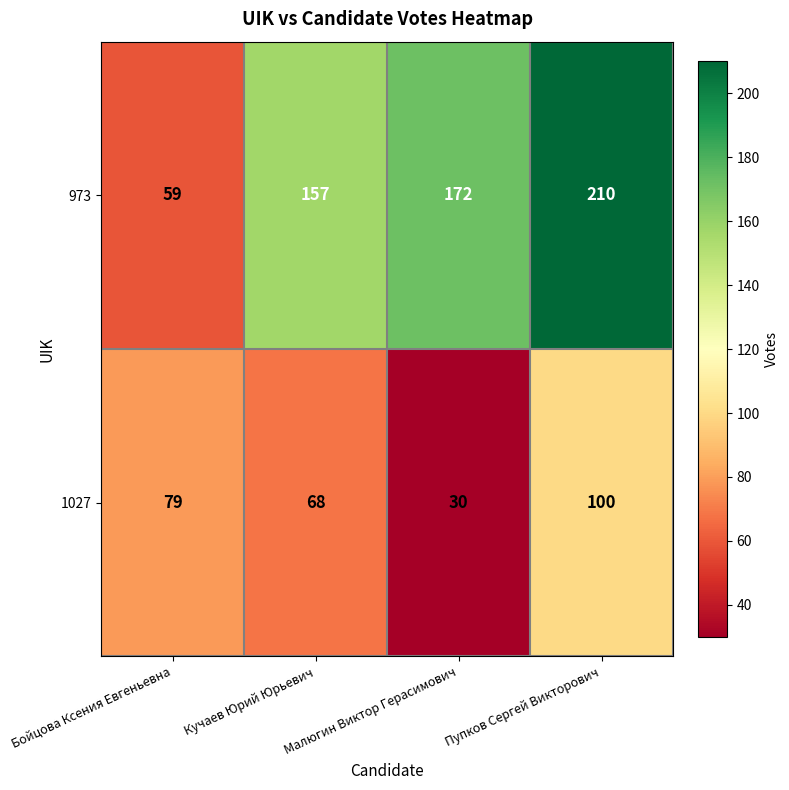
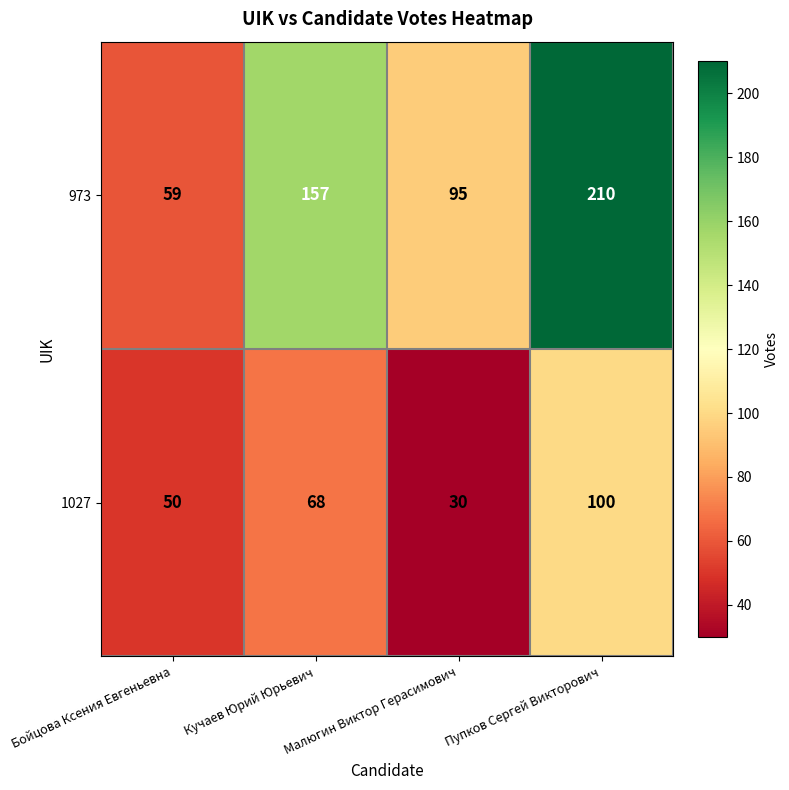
973, Малюгин Виктор Герасимович: 172 -> 95
1027, Бойцова Ксения Евгеньевна: 79 -> 50
